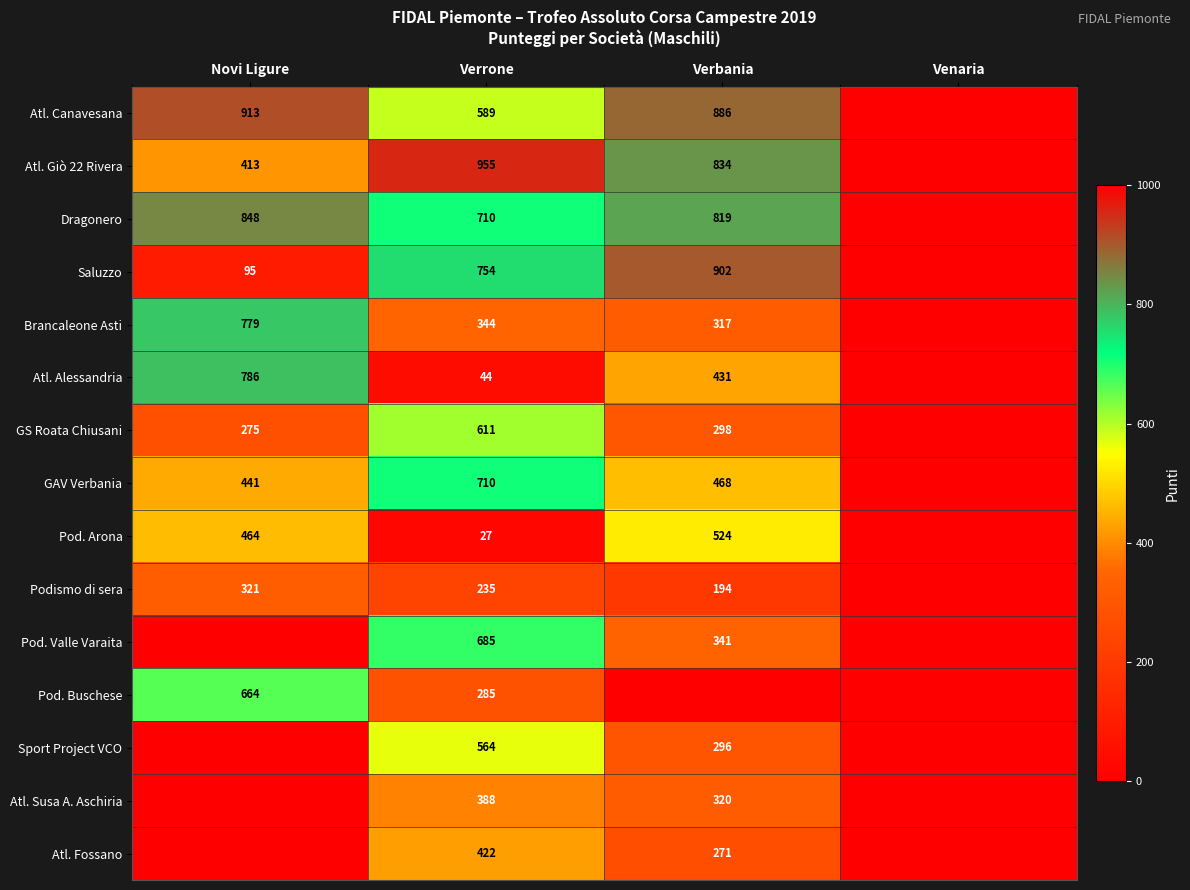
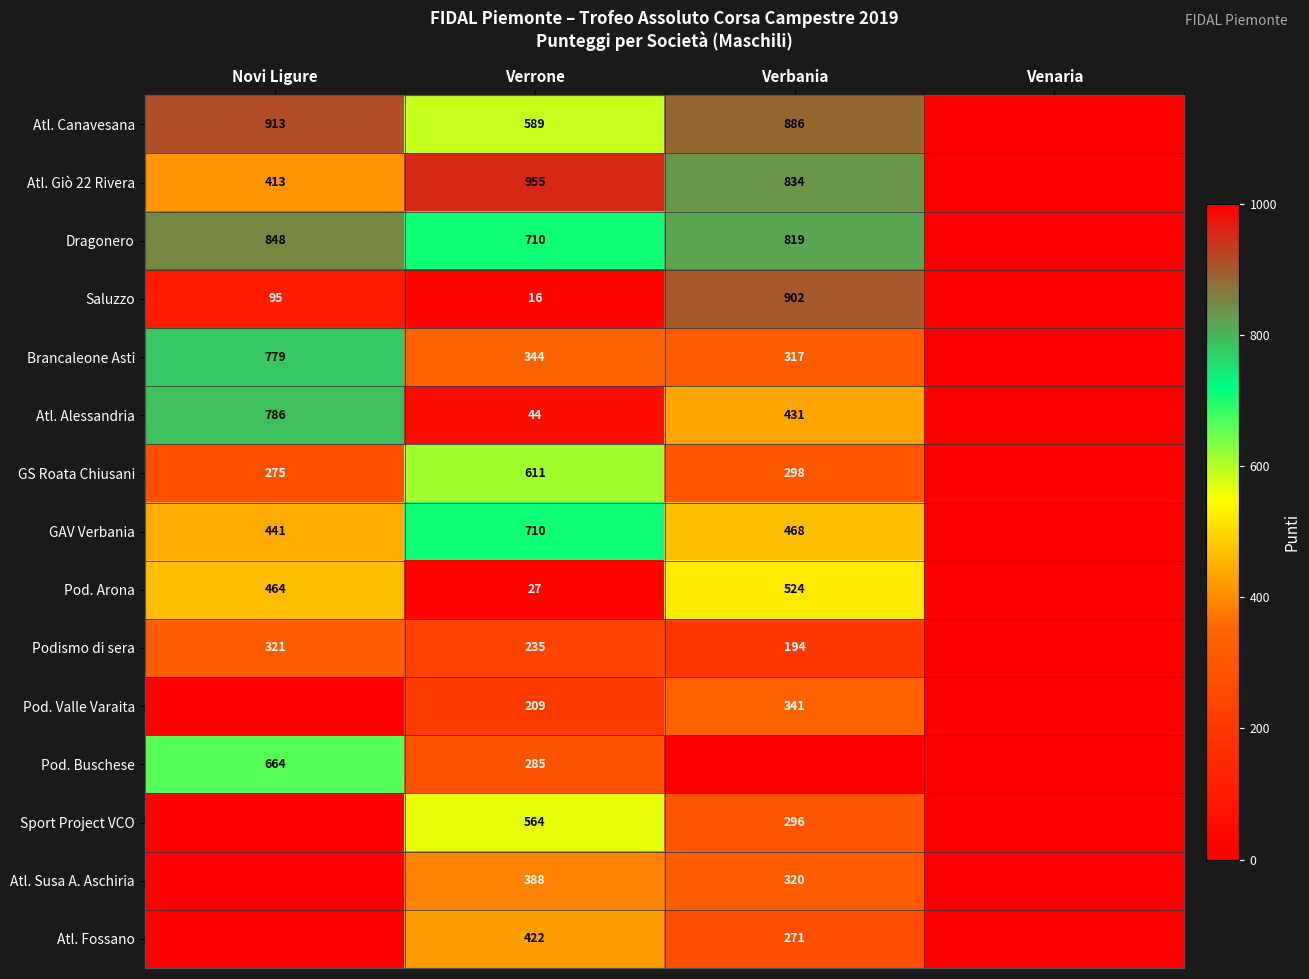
Saluzzo, Verrone: 754 -> 16
Pod. Valle Varaita, Verrone: 685 -> 209
